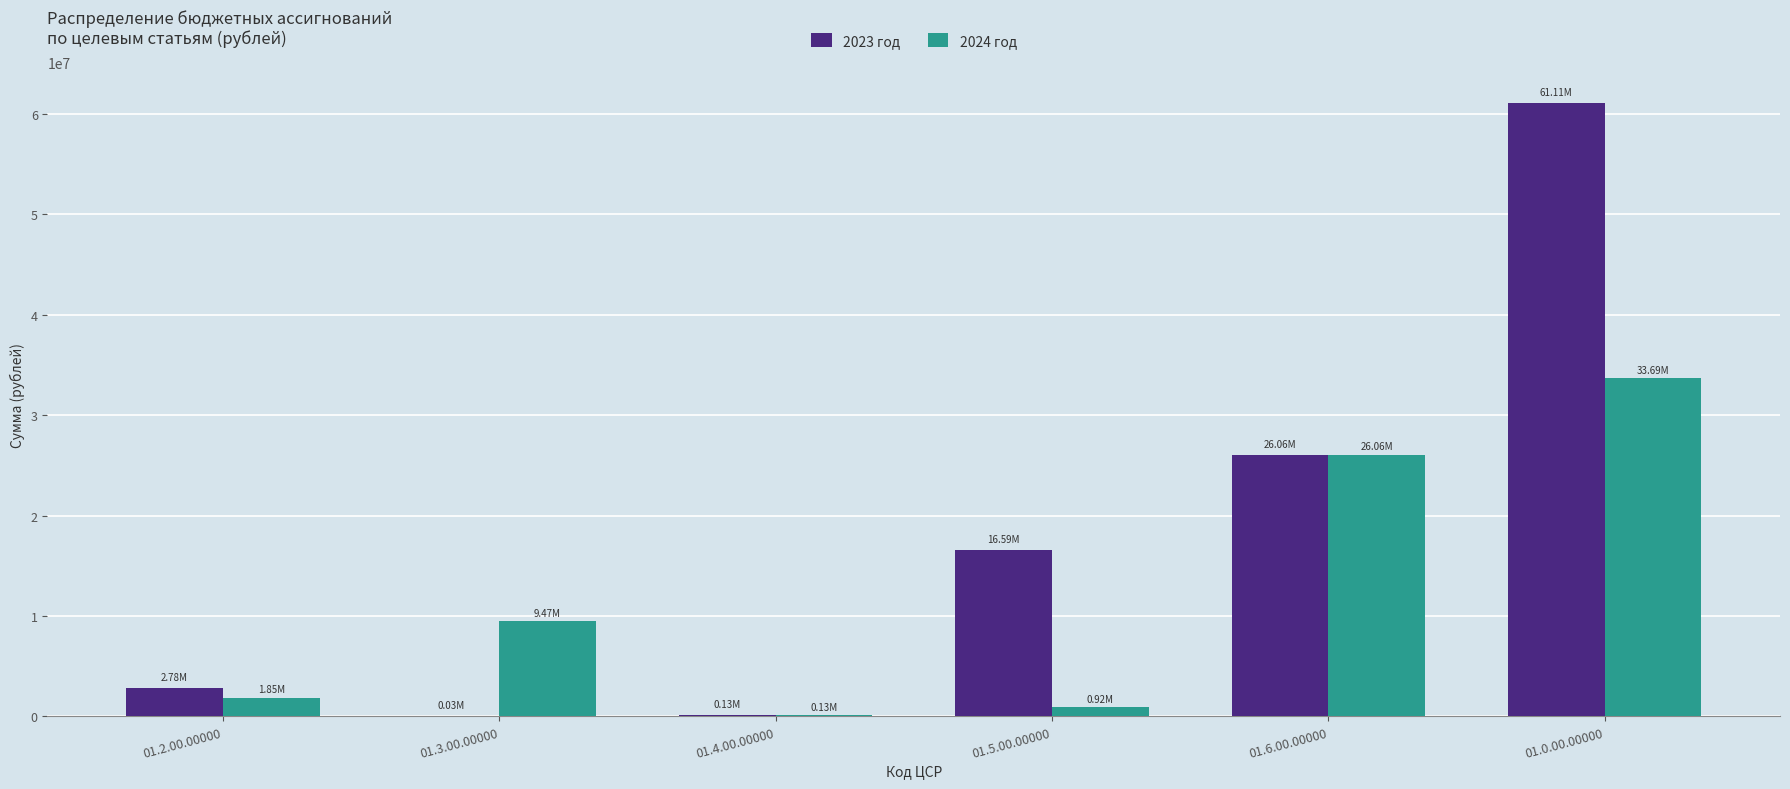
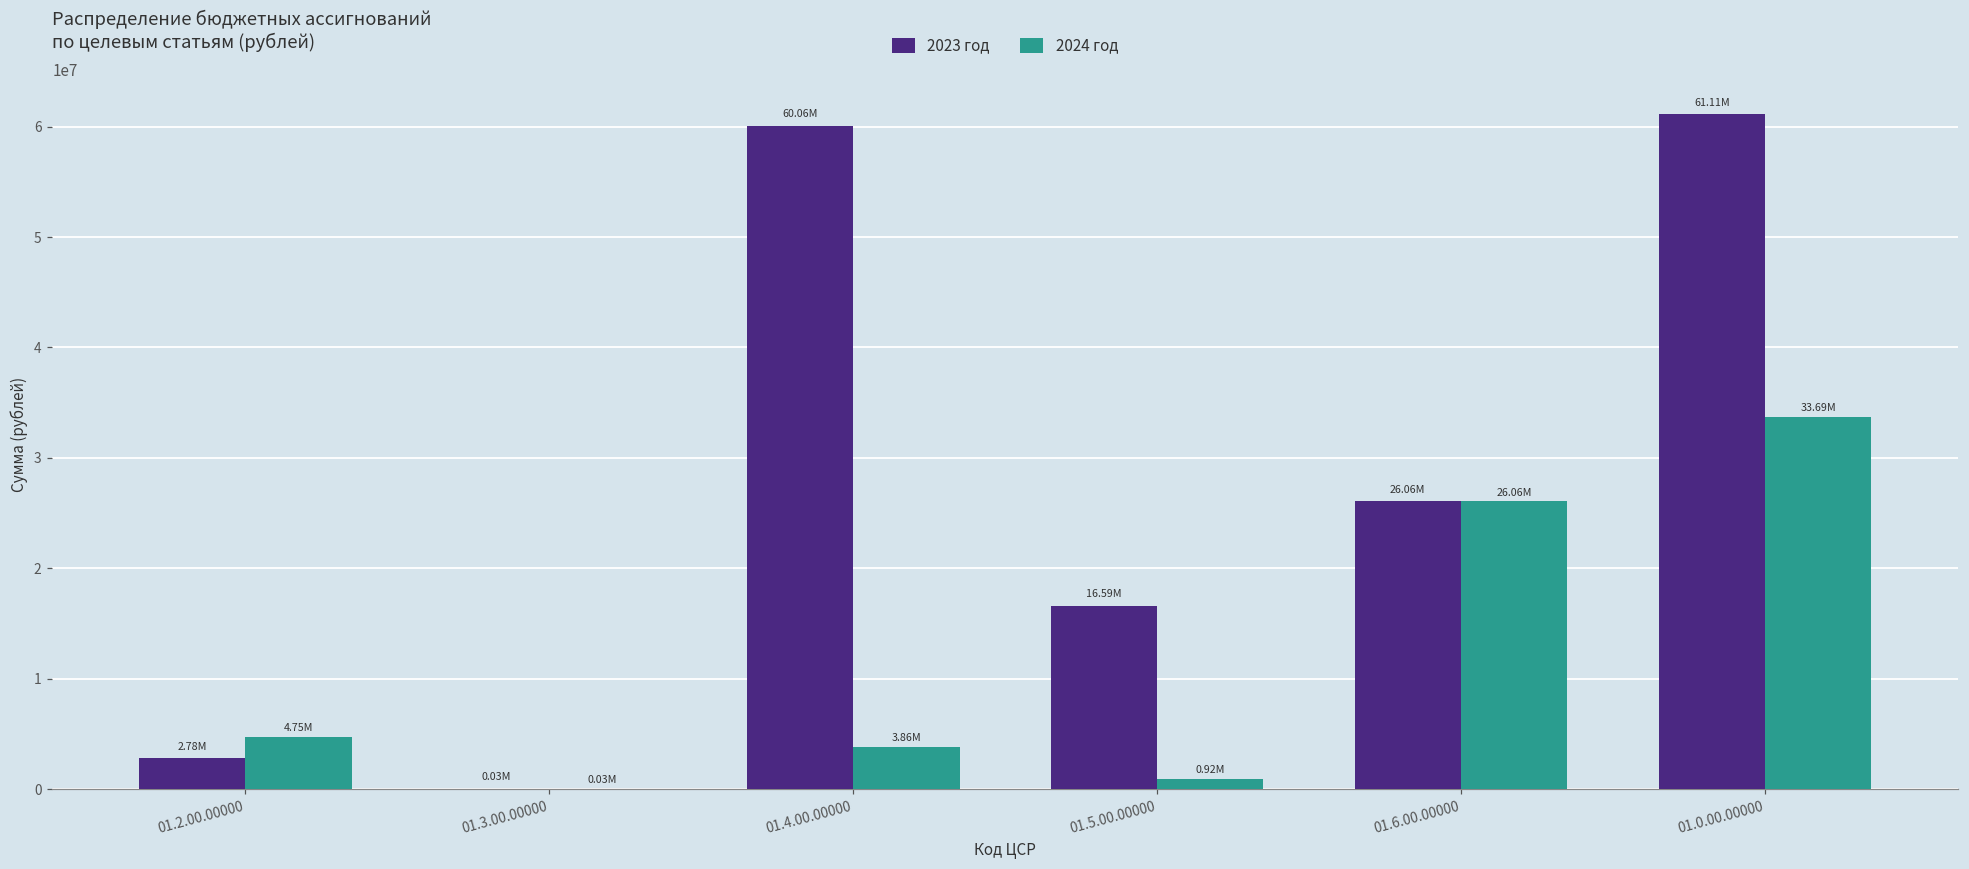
2024 год, 01.2.00.00000: 1.85M -> 4.75M
2024 год, 01.3.00.00000: 9.47M -> 0.03M
2023 год, 01.4.00.00000: 0.13M -> 60.06M
2024 год, 01.4.00.00000: 0.13M -> 3.86M
